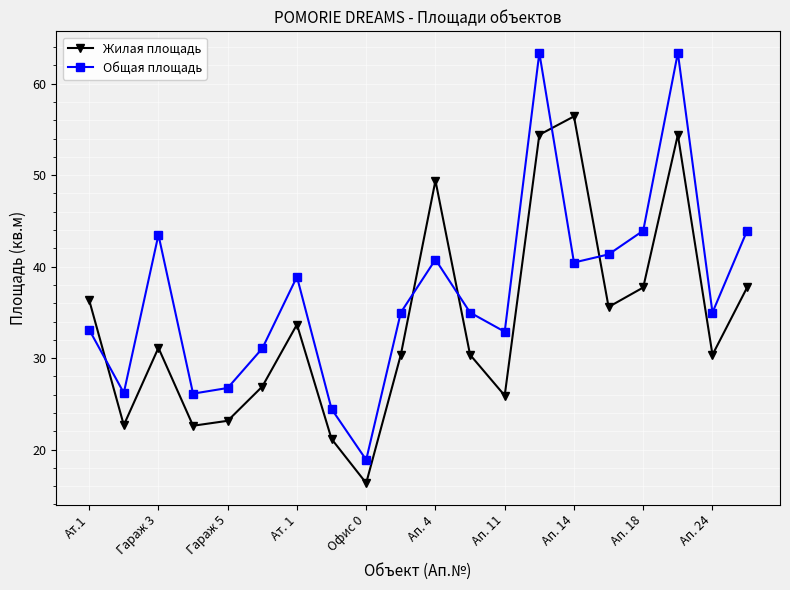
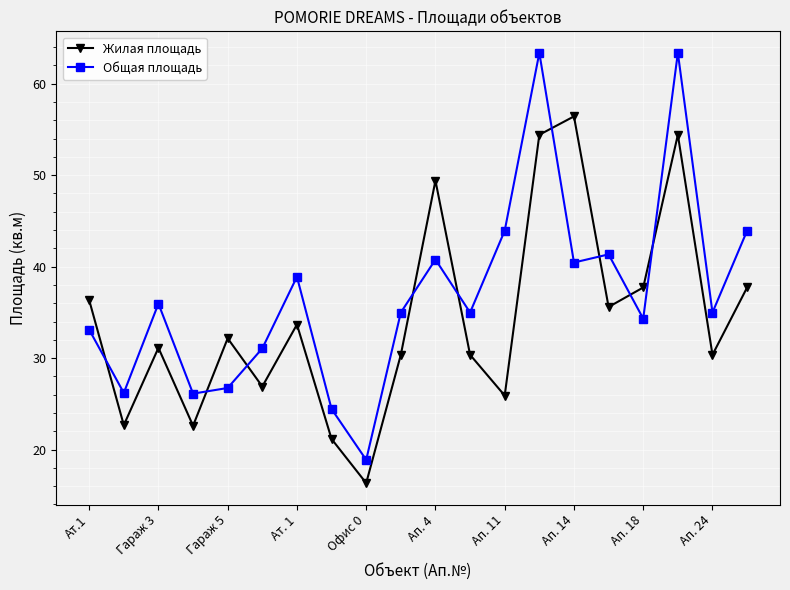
Общая площадь, Гараж 3: 43 -> 36
Жилая площадь, Гараж 5: 23 -> 32
Общая площадь, Ап. 11: 33 -> 44
Общая площадь, Ап. 18: 44 -> 34
